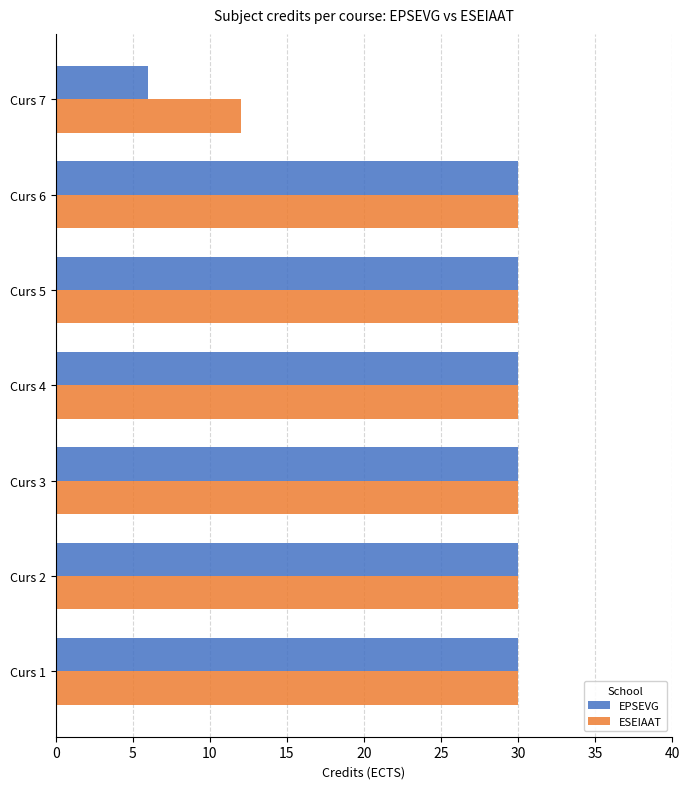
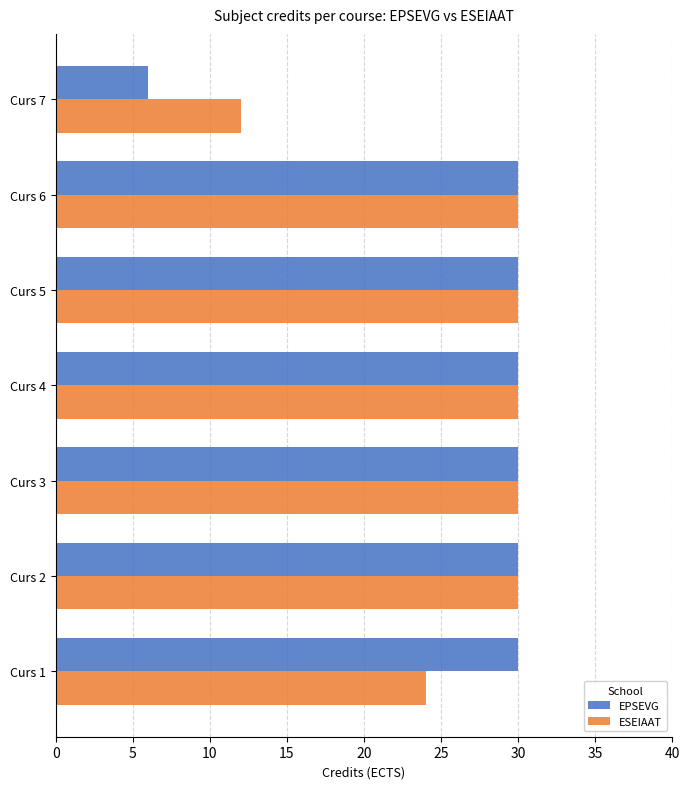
ESEIAAT, Curs 1: 30.0 -> 24.0
